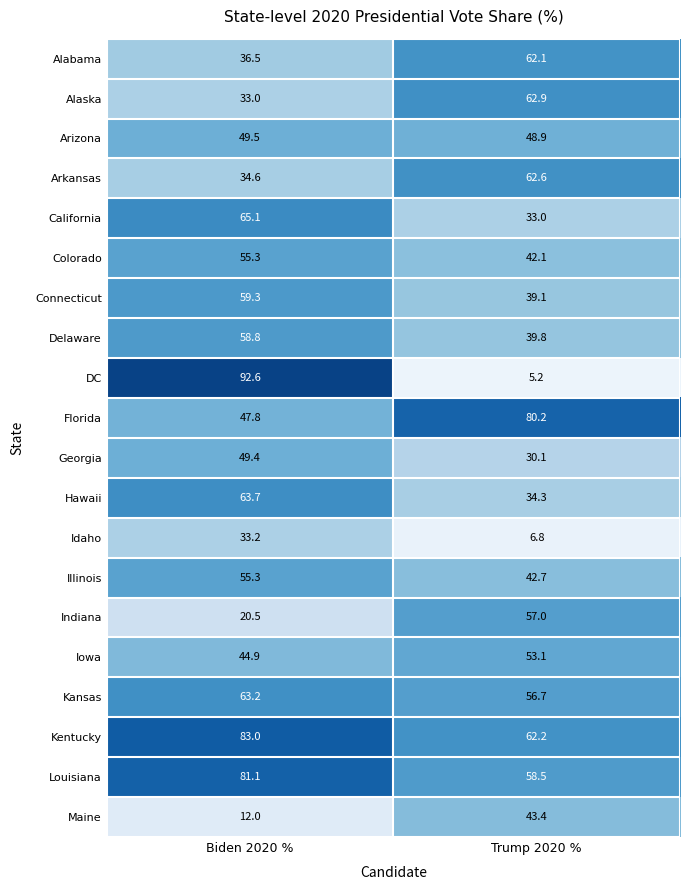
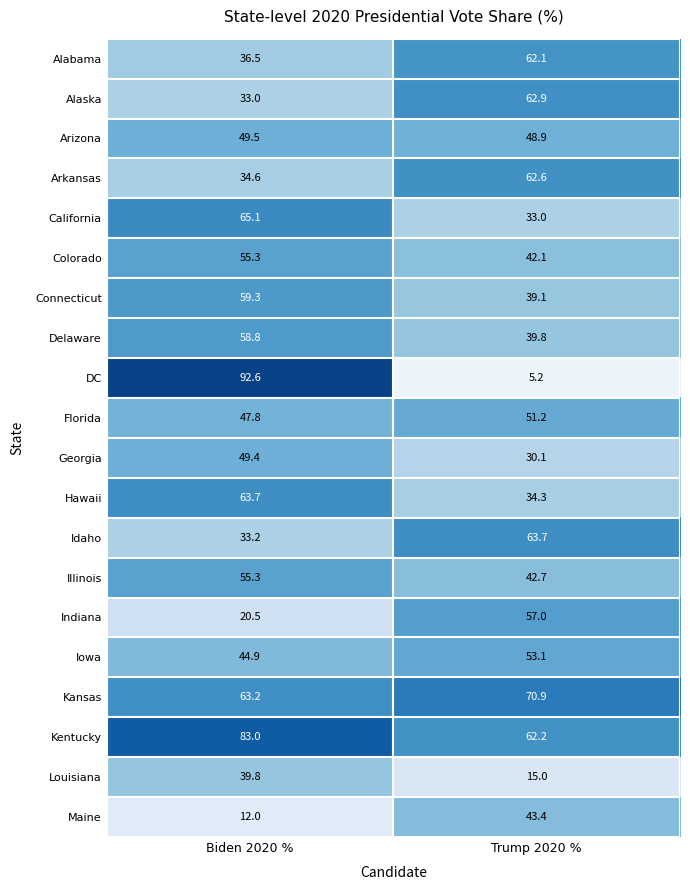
Florida, Trump 2020 %: 80.2 -> 51.2
Idaho, Trump 2020 %: 6.8 -> 63.7
Kansas, Trump 2020 %: 56.7 -> 70.9
Louisiana, Biden 2020 %: 81.1 -> 39.8
Louisiana, Trump 2020 %: 58.5 -> 15.0
